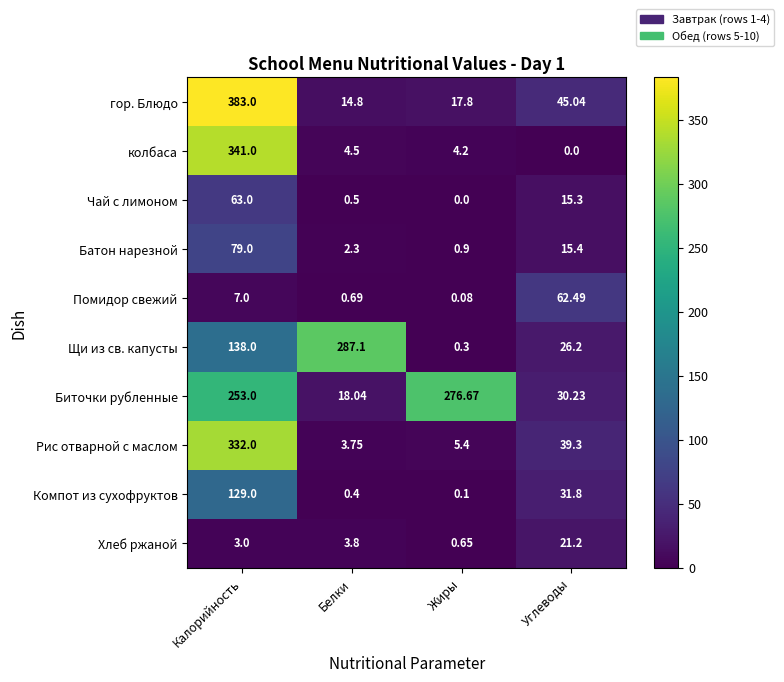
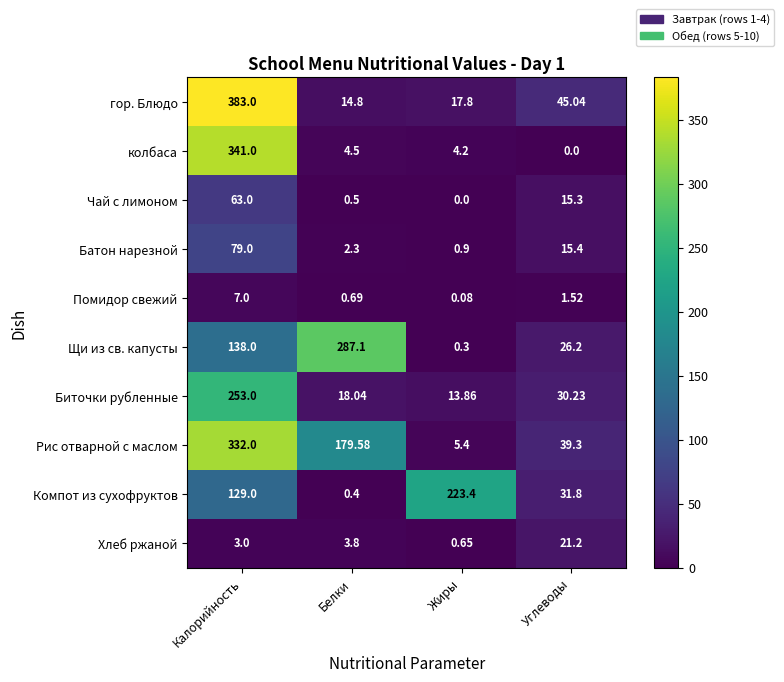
Помидор свежий, Углеводы: 62.49 -> 1.52
Биточки рубленные, Жиры: 276.67 -> 13.86
Рис отварной с маслом, Белки: 3.75 -> 179.58
Компот из сухофруктов, Жиры: 0.1 -> 223.4
